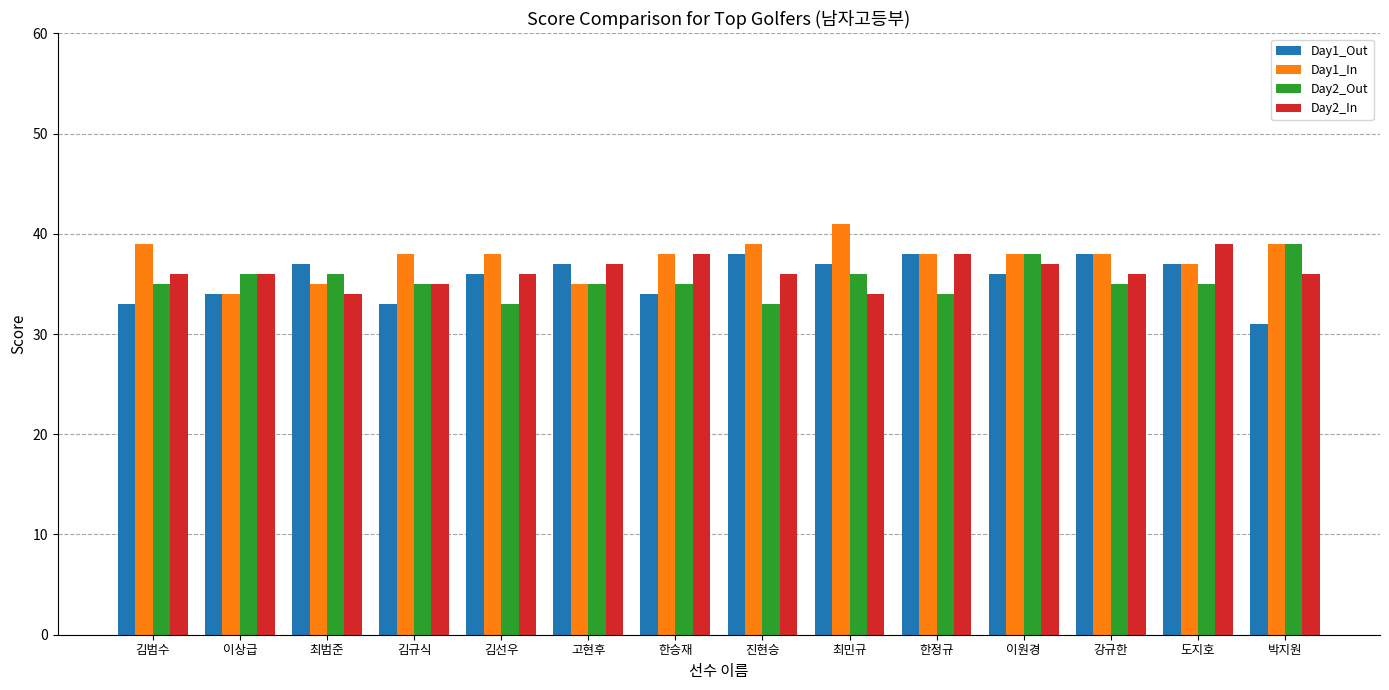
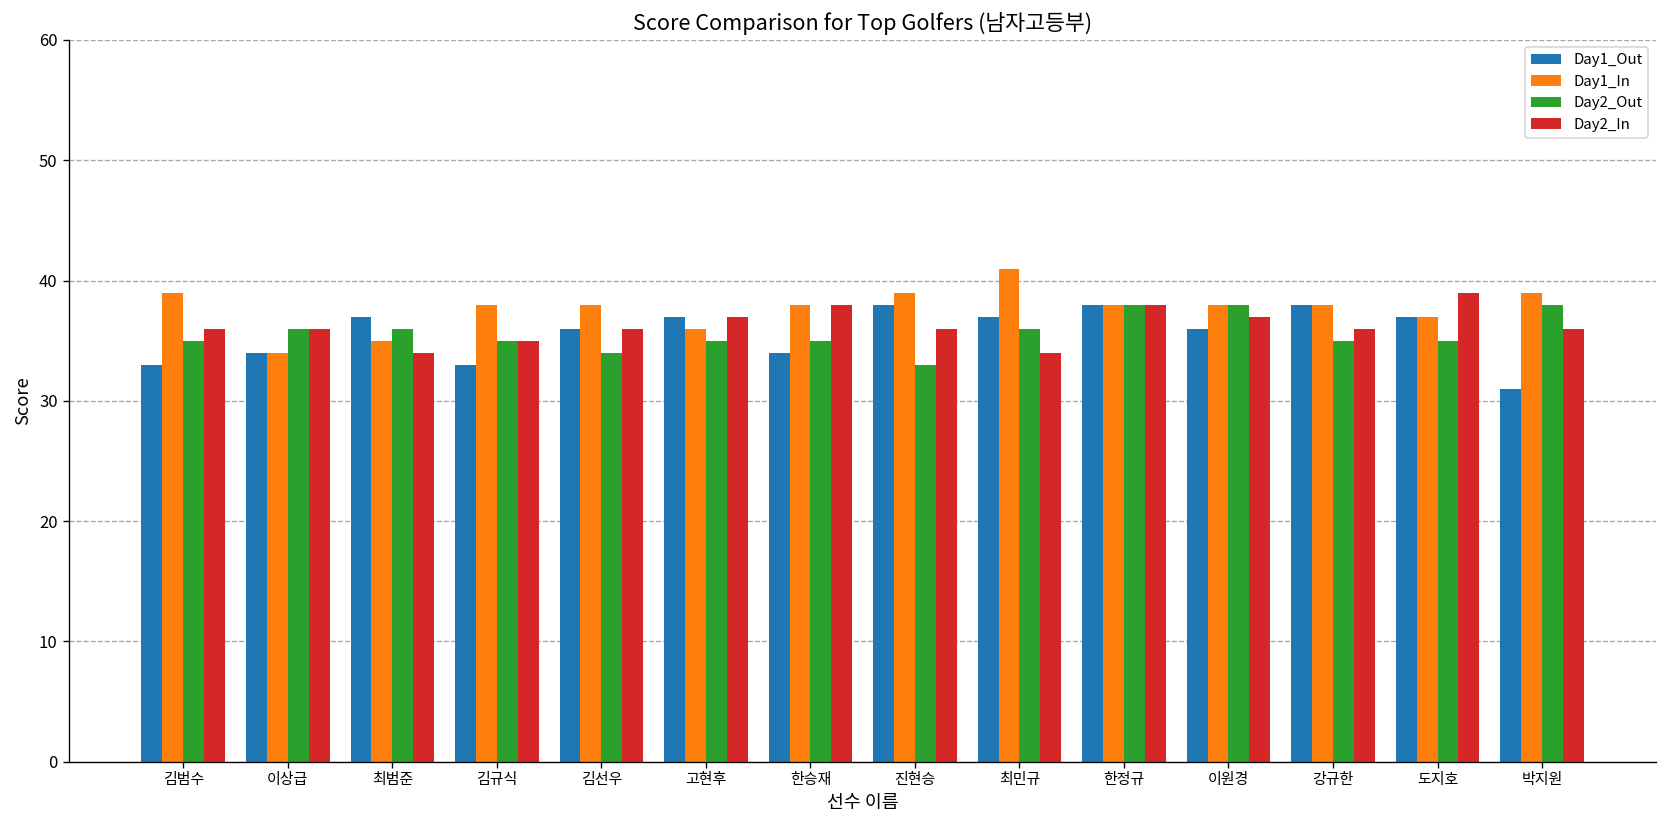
Day2_Out, 김선우: 33 -> 34
Day1_In, 고현후: 35 -> 36
Day2_Out, 한정규: 34 -> 38
Day2_Out, 박지원: 39 -> 38
